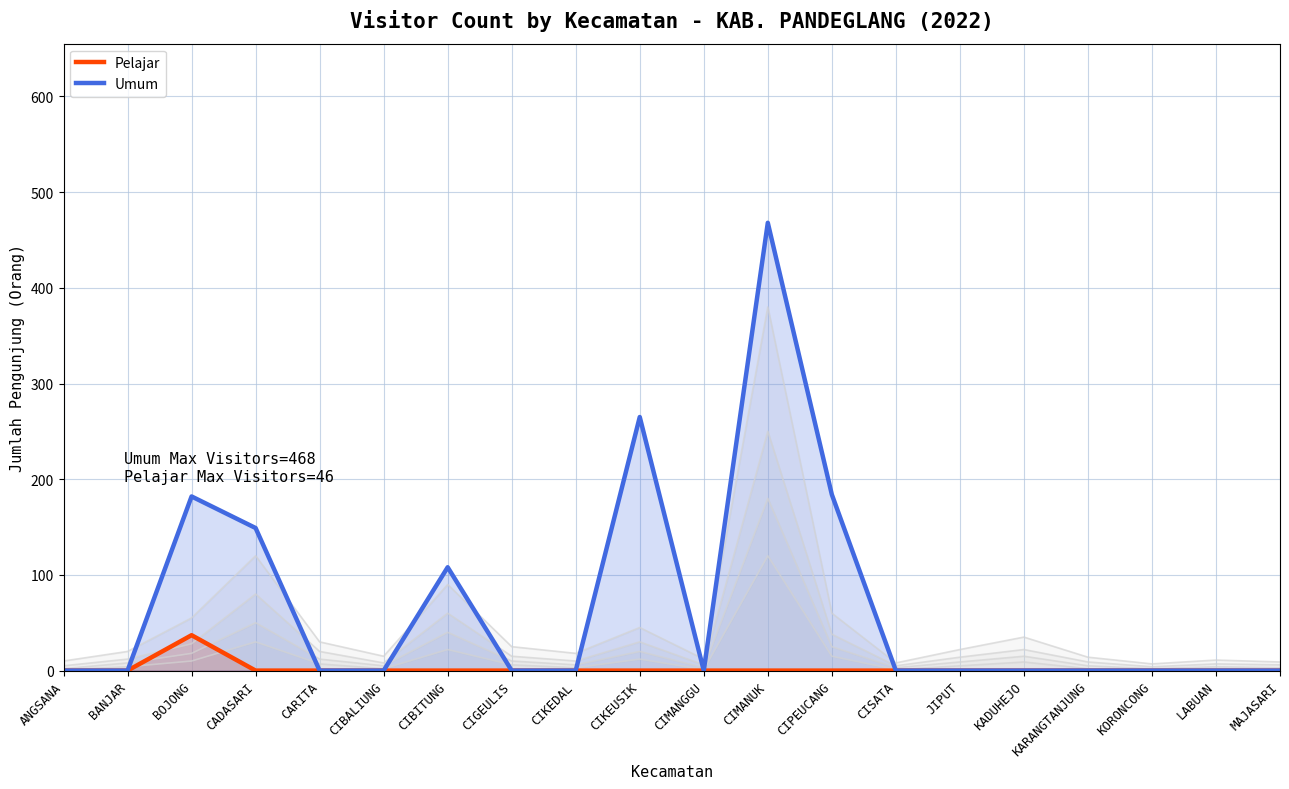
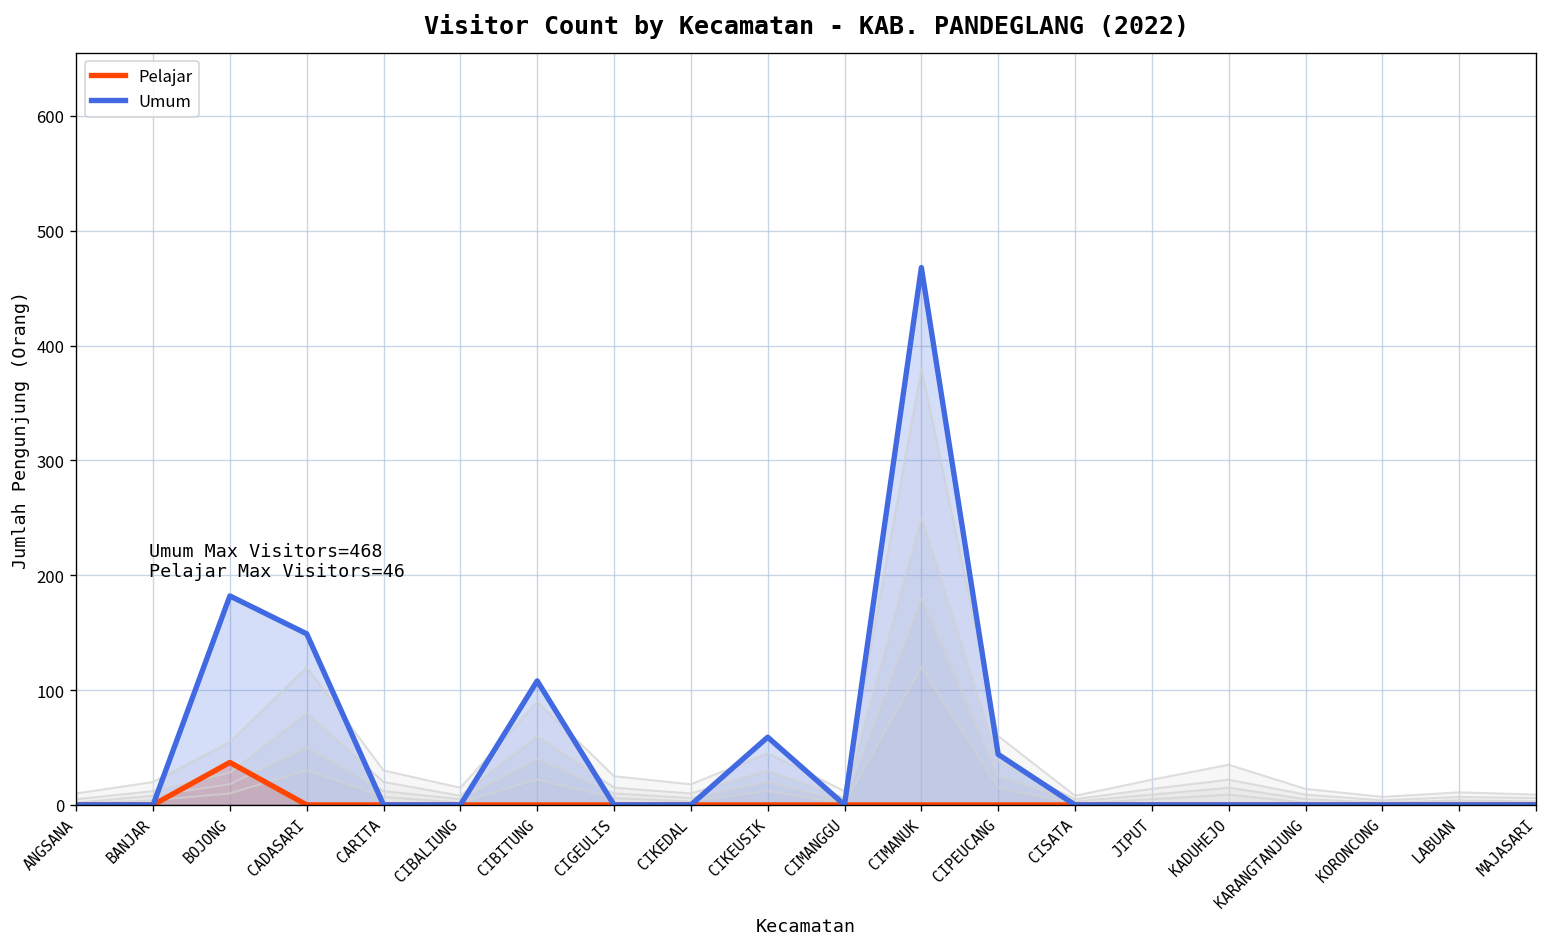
Umum, CIKEUSIK: 270 -> 60
Umum, CIPEUCANG: 180 -> 40
